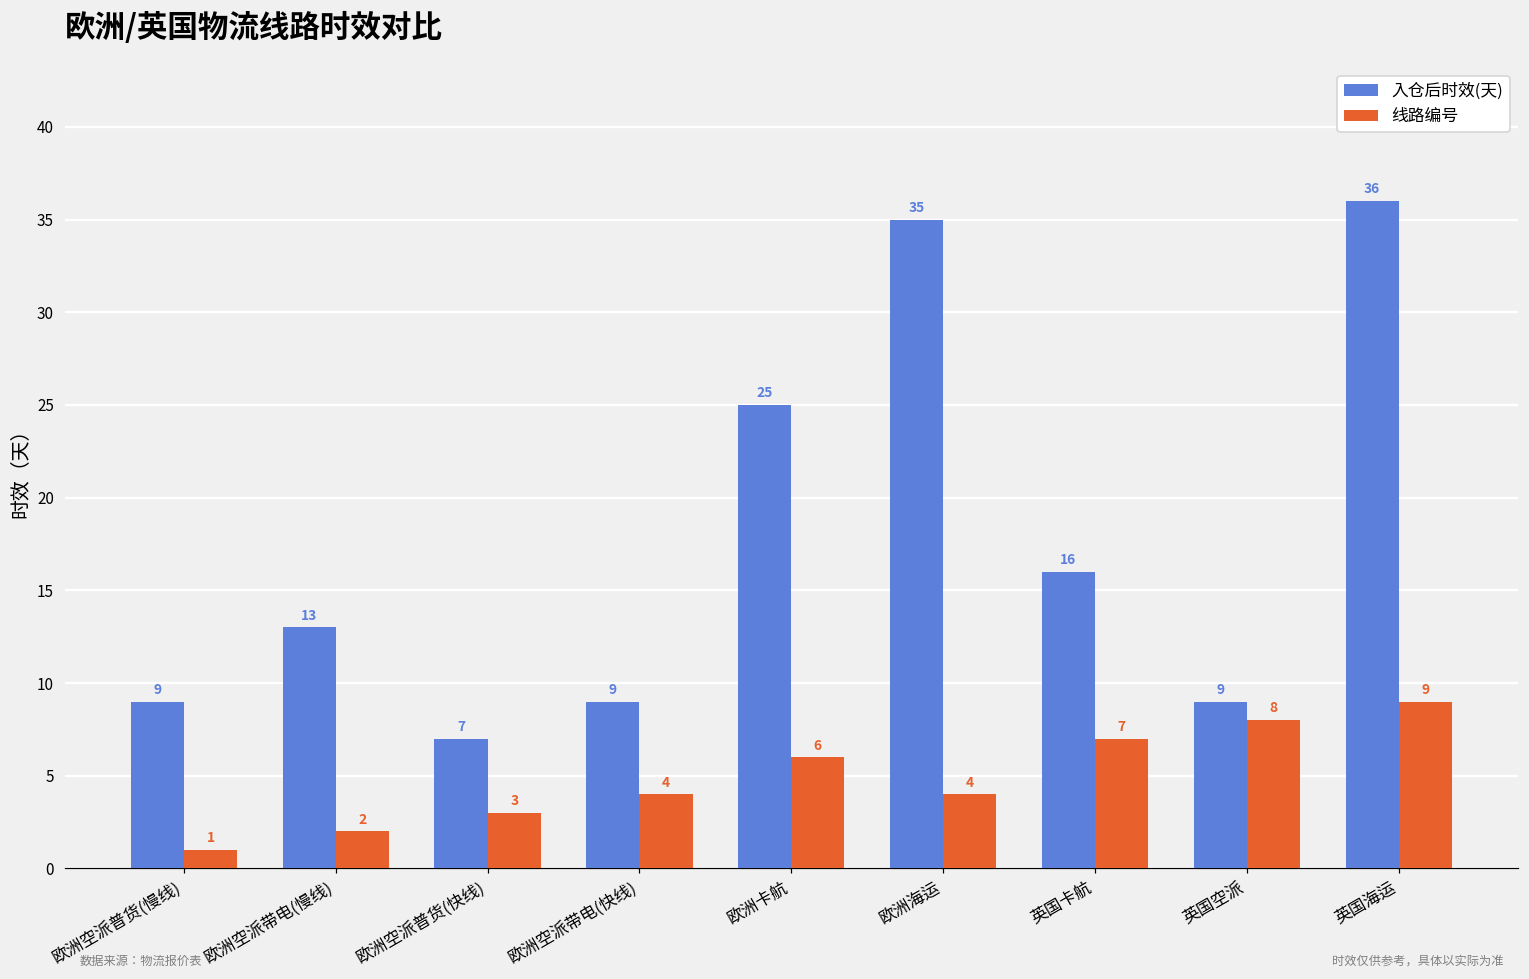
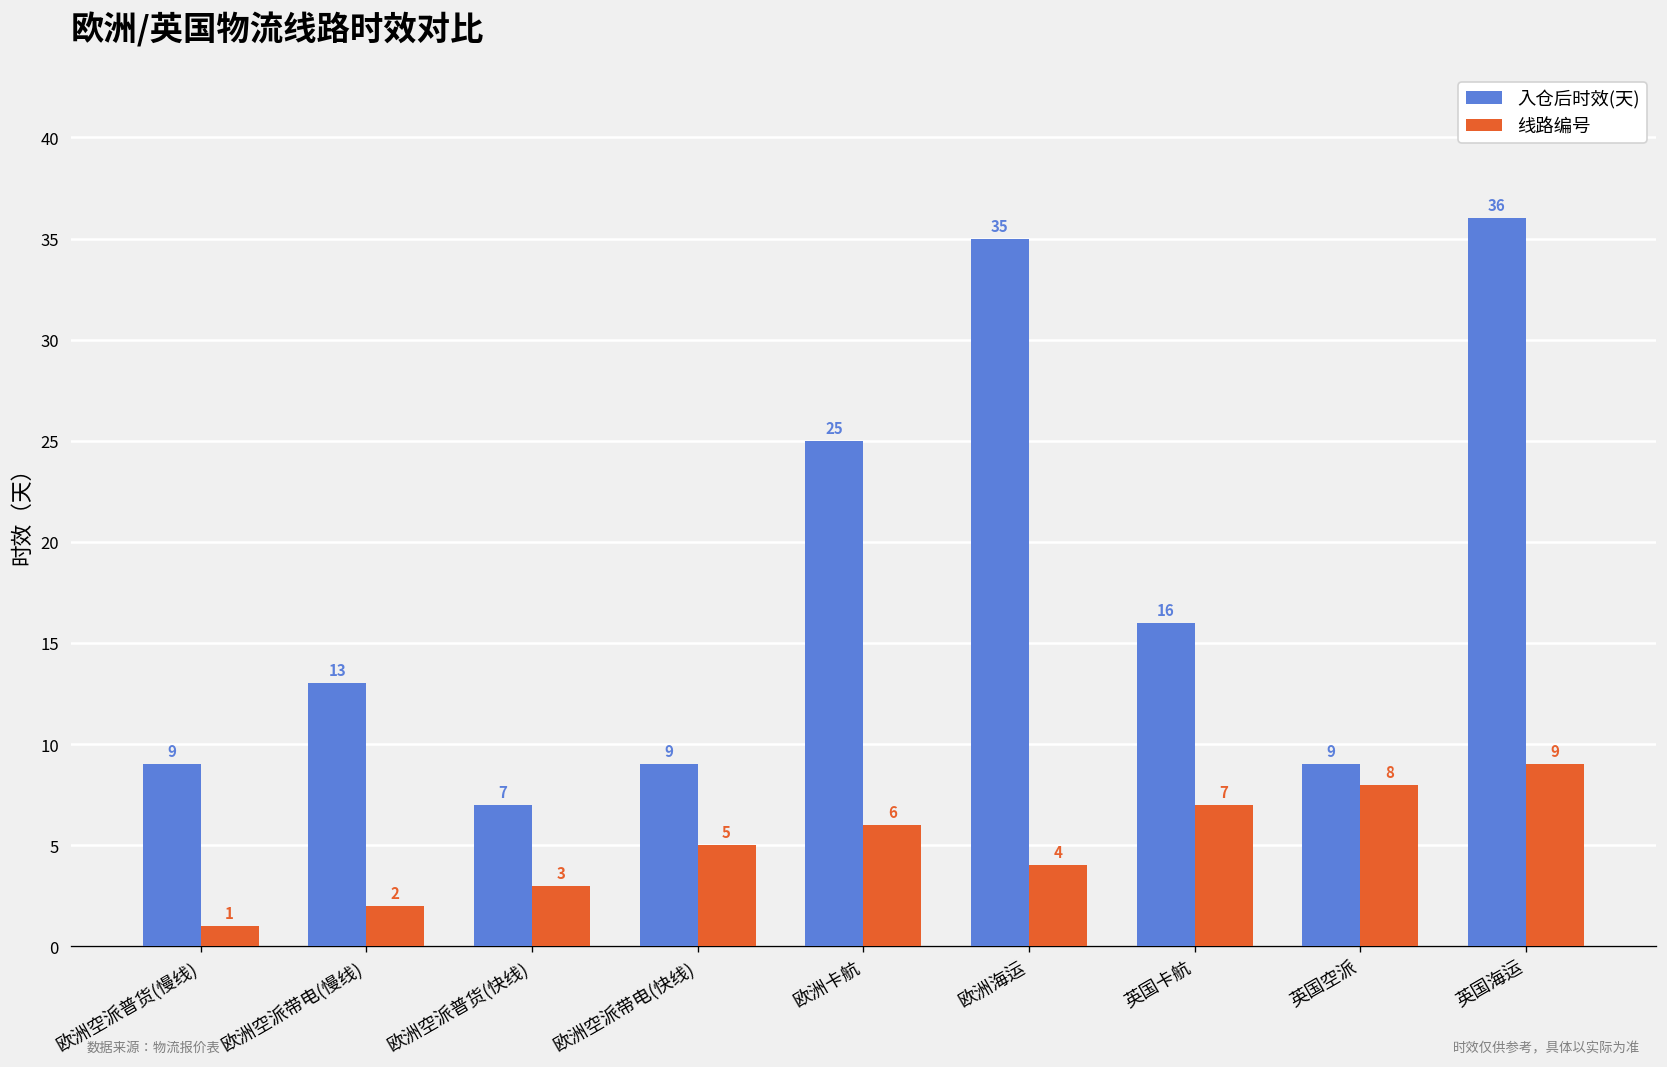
线路编号, 欧洲空派带电(快线): 4 -> 5
